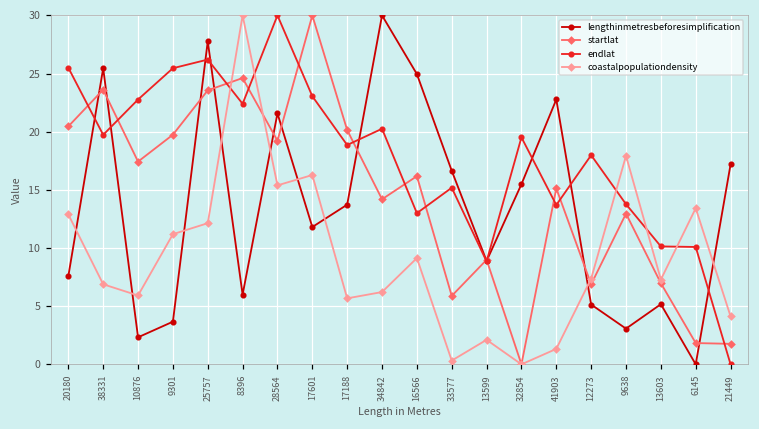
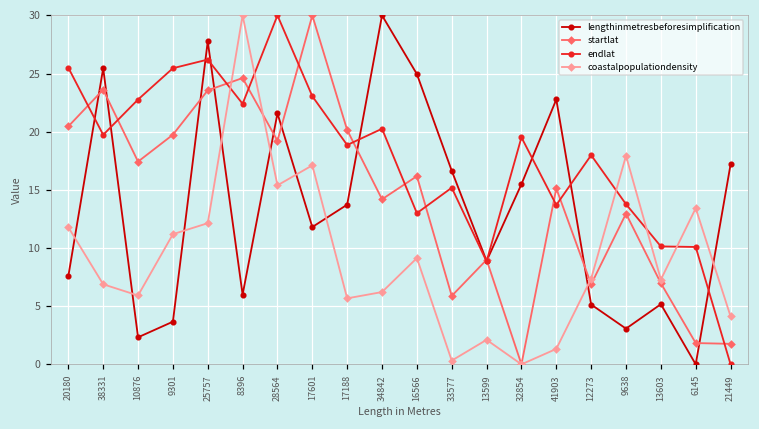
coastalpopulationdensity, 20180: 12.9 -> 11.8
coastalpopulationdensity, 17601: 16.3 -> 17.1
